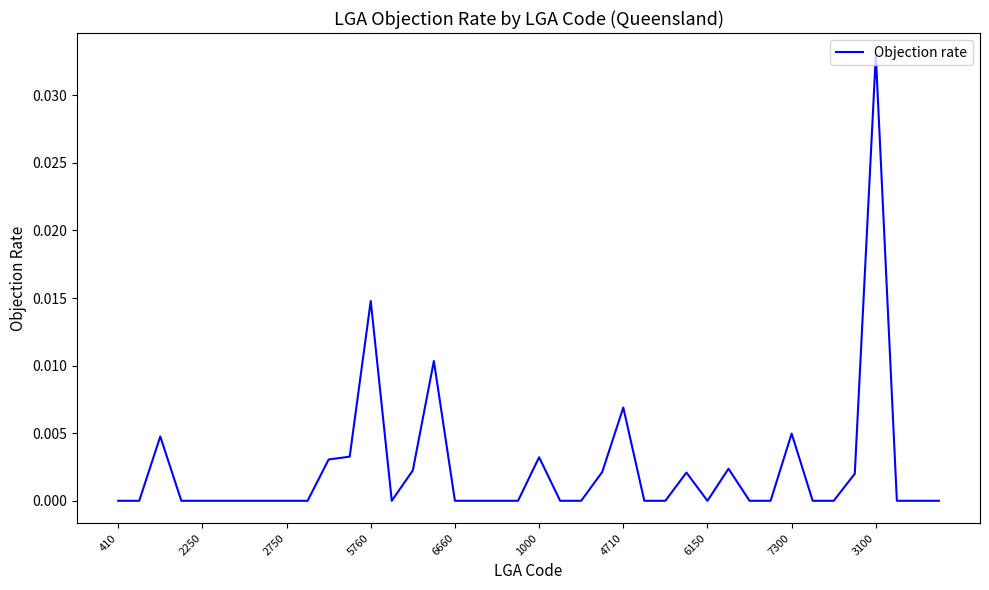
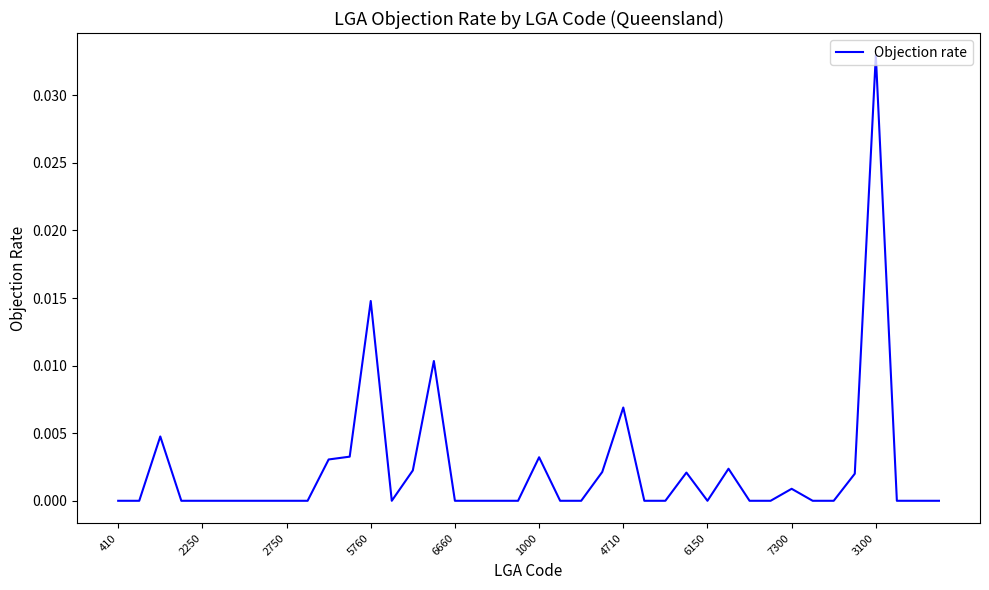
7300: 0.0050 -> 0.0009
